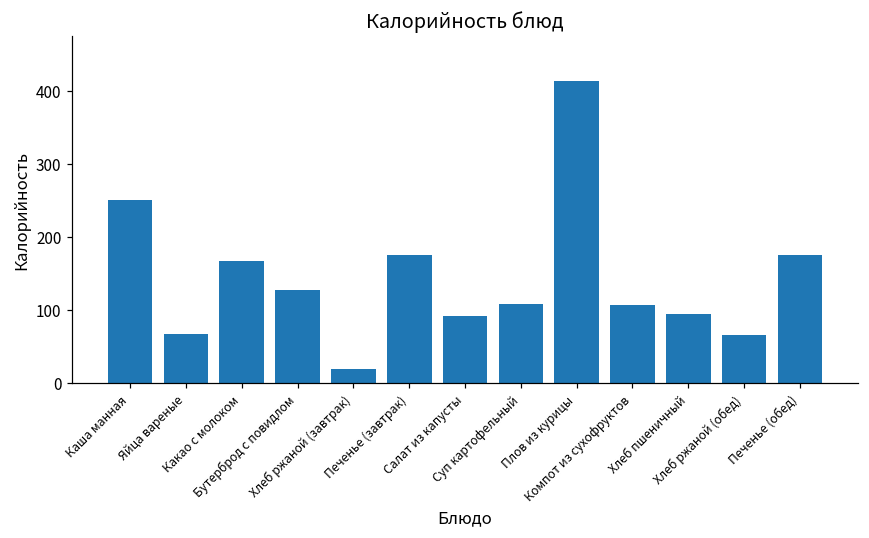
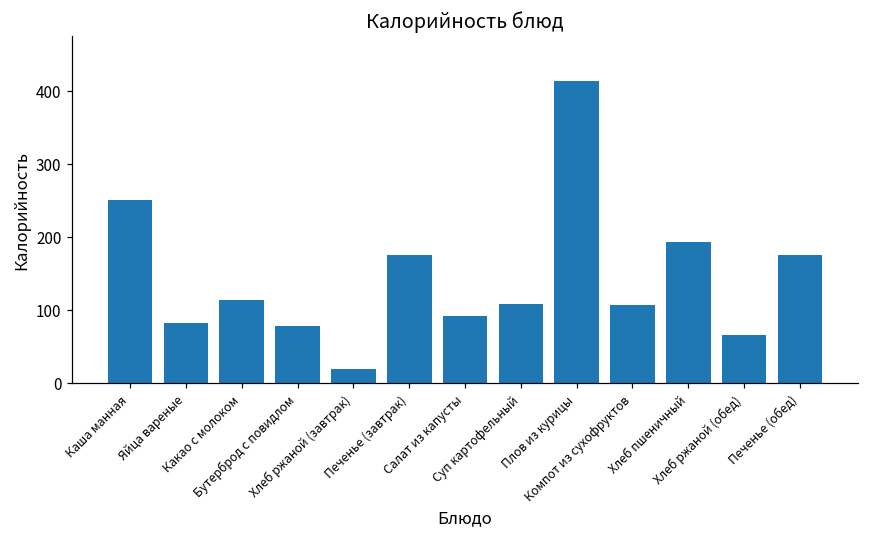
Яйца вареные: 70 -> 80
Какао с молоком: 170 -> 110
Бутерброд с повидлом: 130 -> 80
Хлеб пшеничный: 90 -> 190
